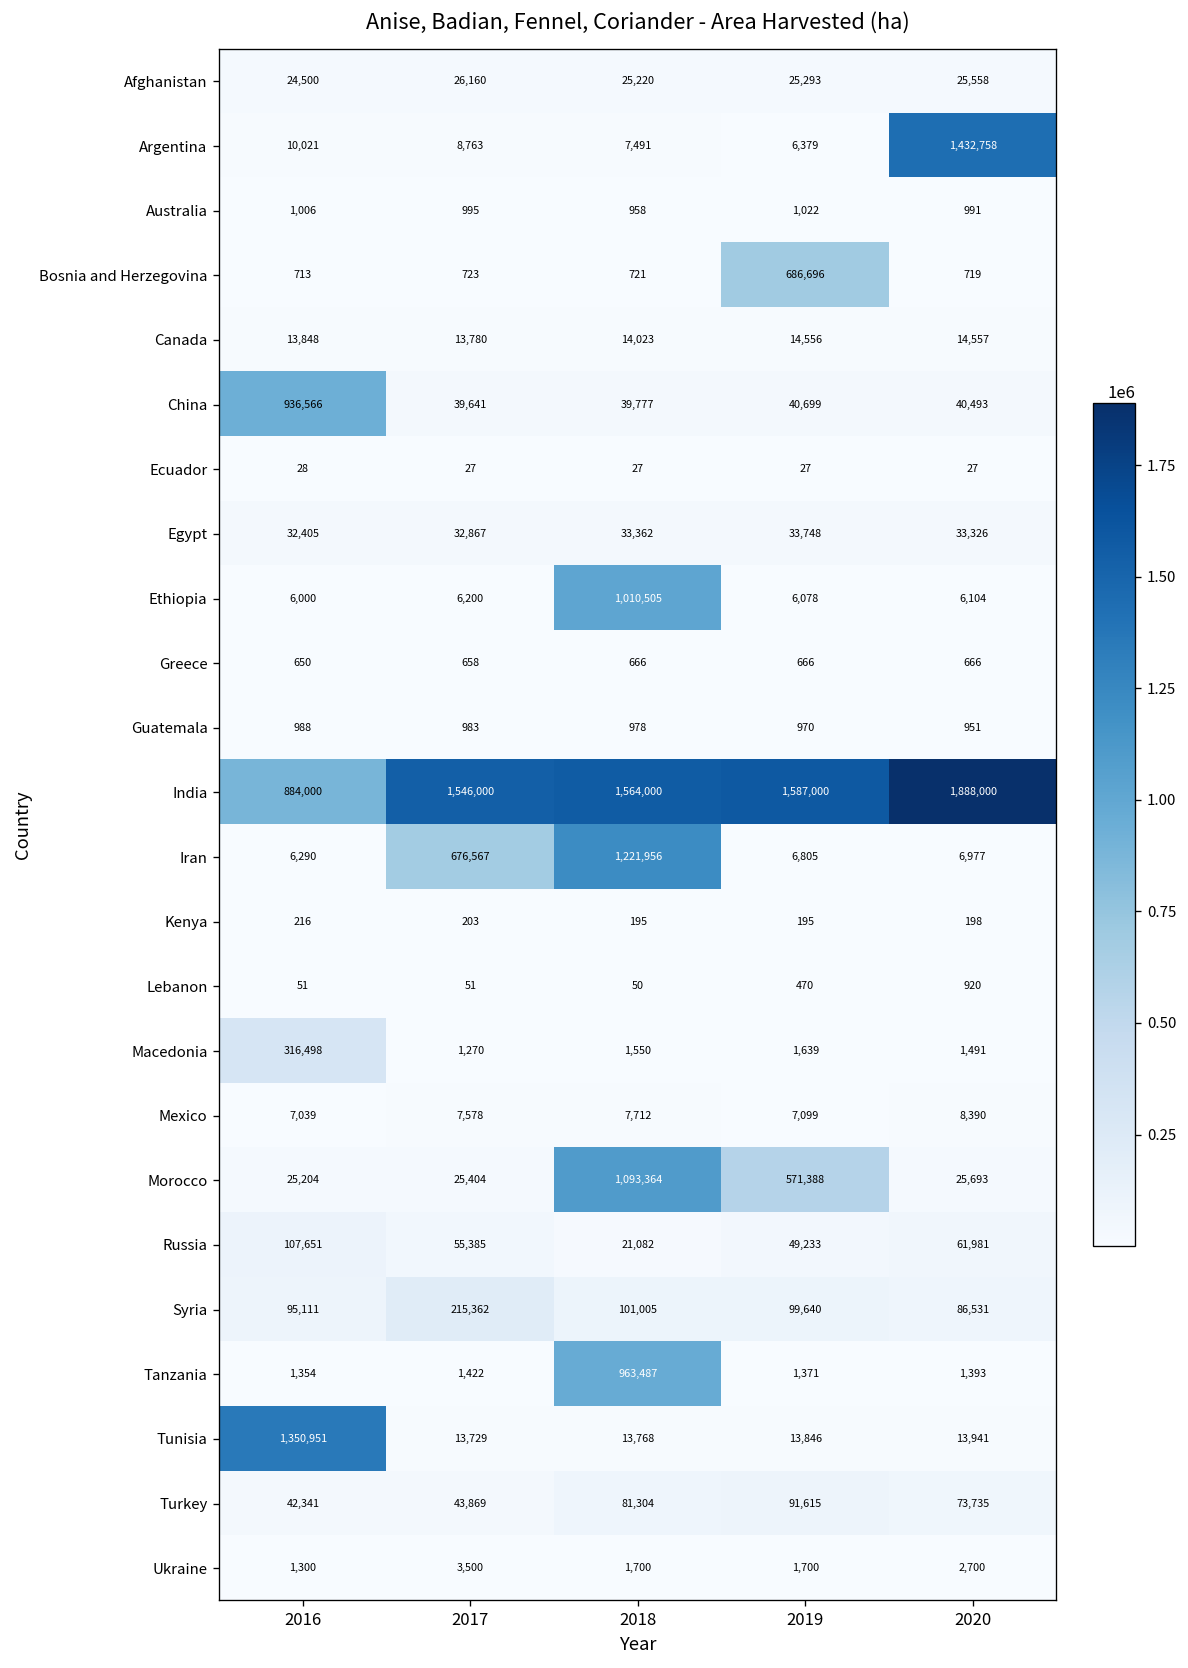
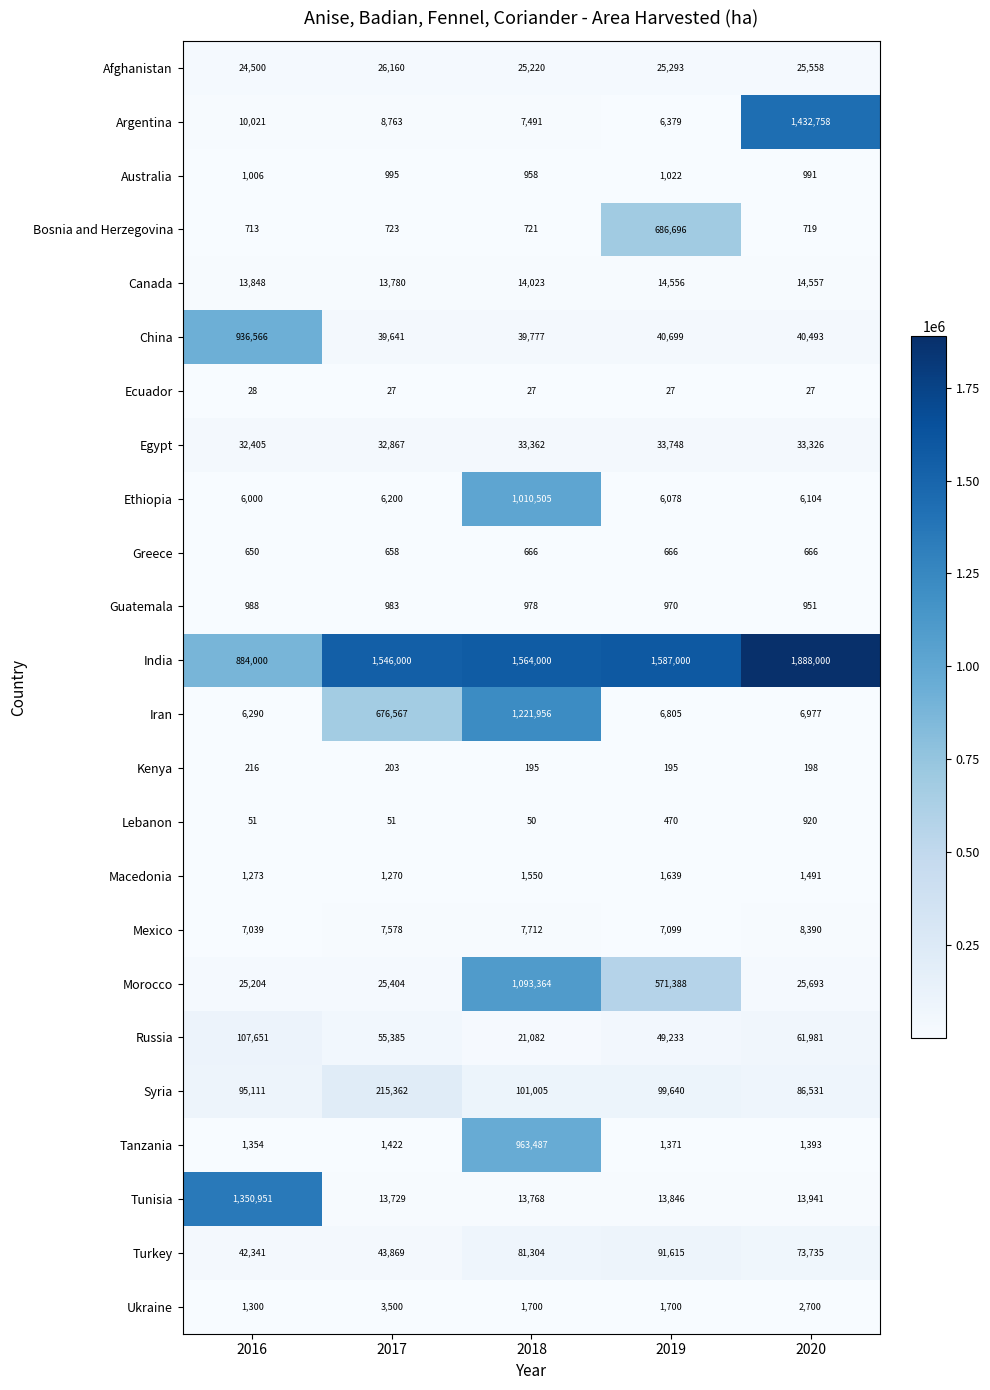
Macedonia, 2016: 316,498 -> 1,273
